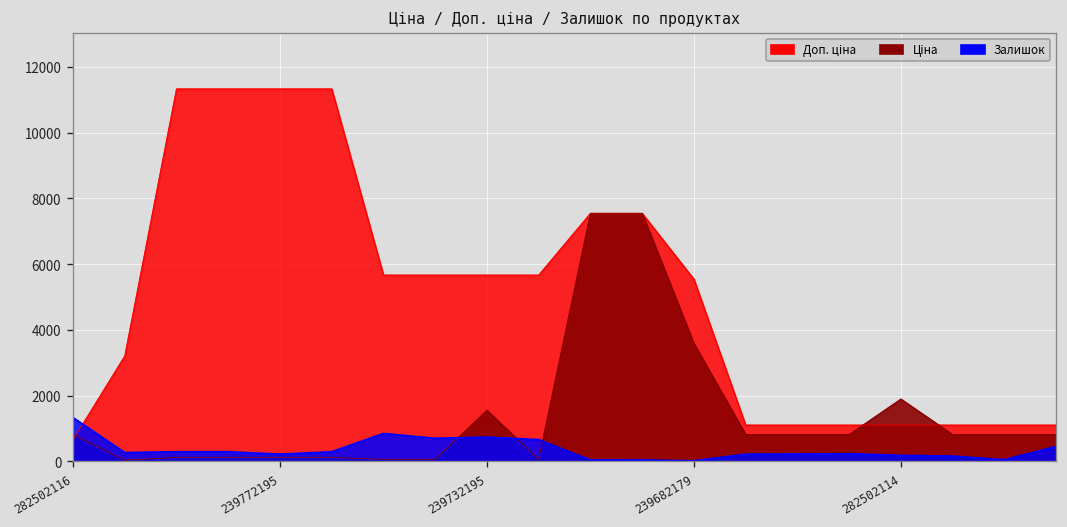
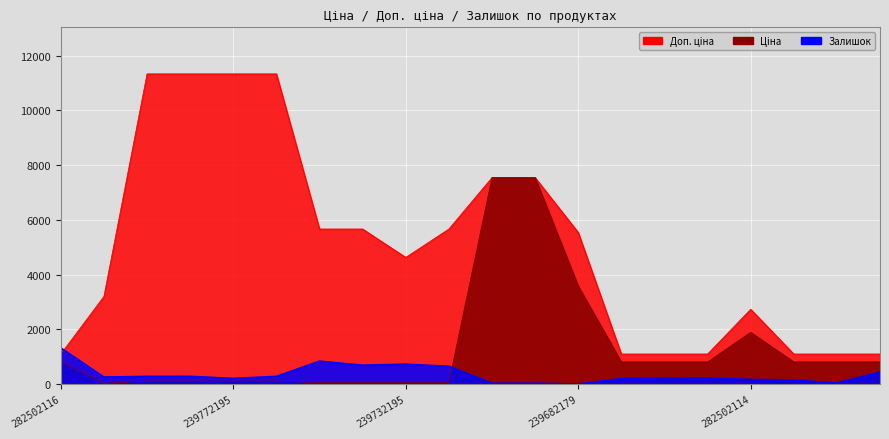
Доп. ціна, 282502116: 700 -> 1100
Доп. ціна, 239732195: 5700 -> 4600
Ціна, 239732195: 1500 -> 100
Доп. ціна, 282502114: 1100 -> 2700
